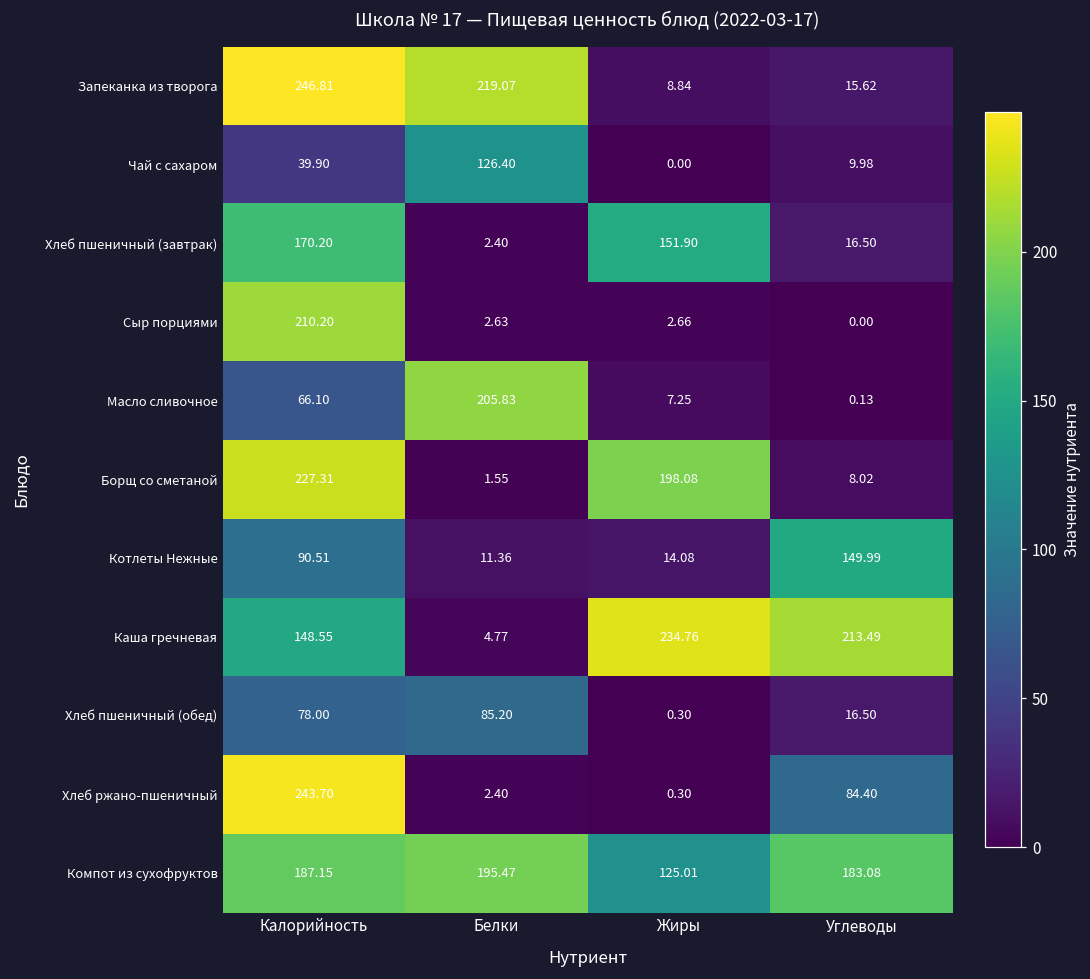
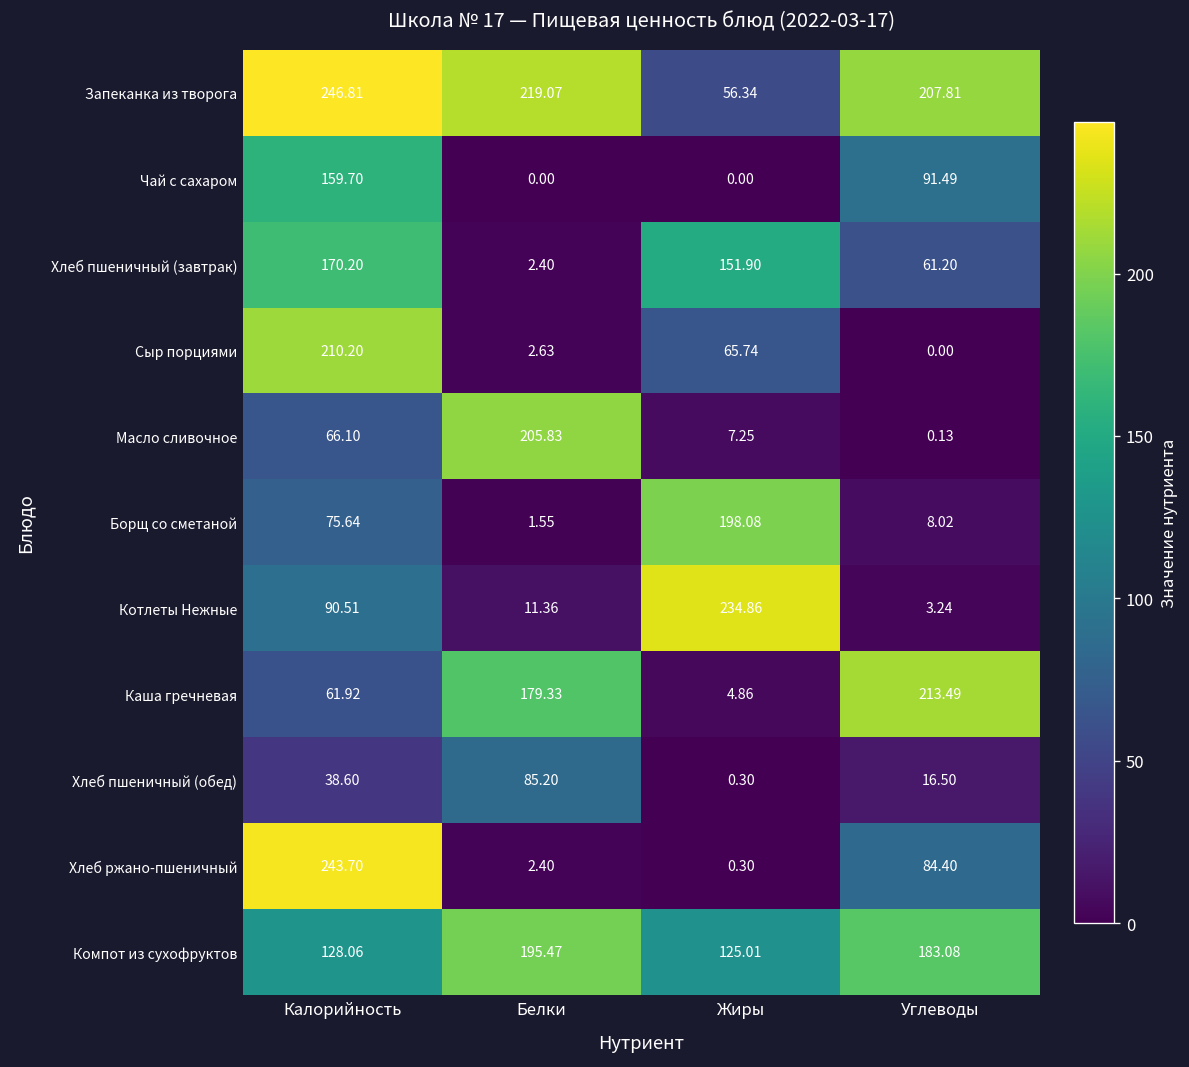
Запеканка из творога, Жиры: 8.84 -> 56.34
Запеканка из творога, Углеводы: 15.62 -> 207.81
Чай с сахаром, Калорийность: 39.90 -> 159.70
Чай с сахаром, Белки: 126.40 -> 0.00
Чай с сахаром, Углеводы: 9.98 -> 91.49
Хлеб пшеничный (завтрак), Углеводы: 16.50 -> 61.20
Сыр порциями, Жиры: 2.66 -> 65.74
Борщ со сметаной, Калорийность: 227.31 -> 75.64
Котлеты Нежные, Жиры: 14.08 -> 234.86
Котлеты Нежные, Углеводы: 149.99 -> 3.24
Каша гречневая, Калорийность: 148.55 -> 61.92
Каша гречневая, Белки: 4.77 -> 179.33
Каша гречневая, Жиры: 234.76 -> 4.86
Хлеб пшеничный (обед), Калорийность: 78.00 -> 38.60
Компот из сухофруктов, Калорийность: 187.15 -> 128.06
